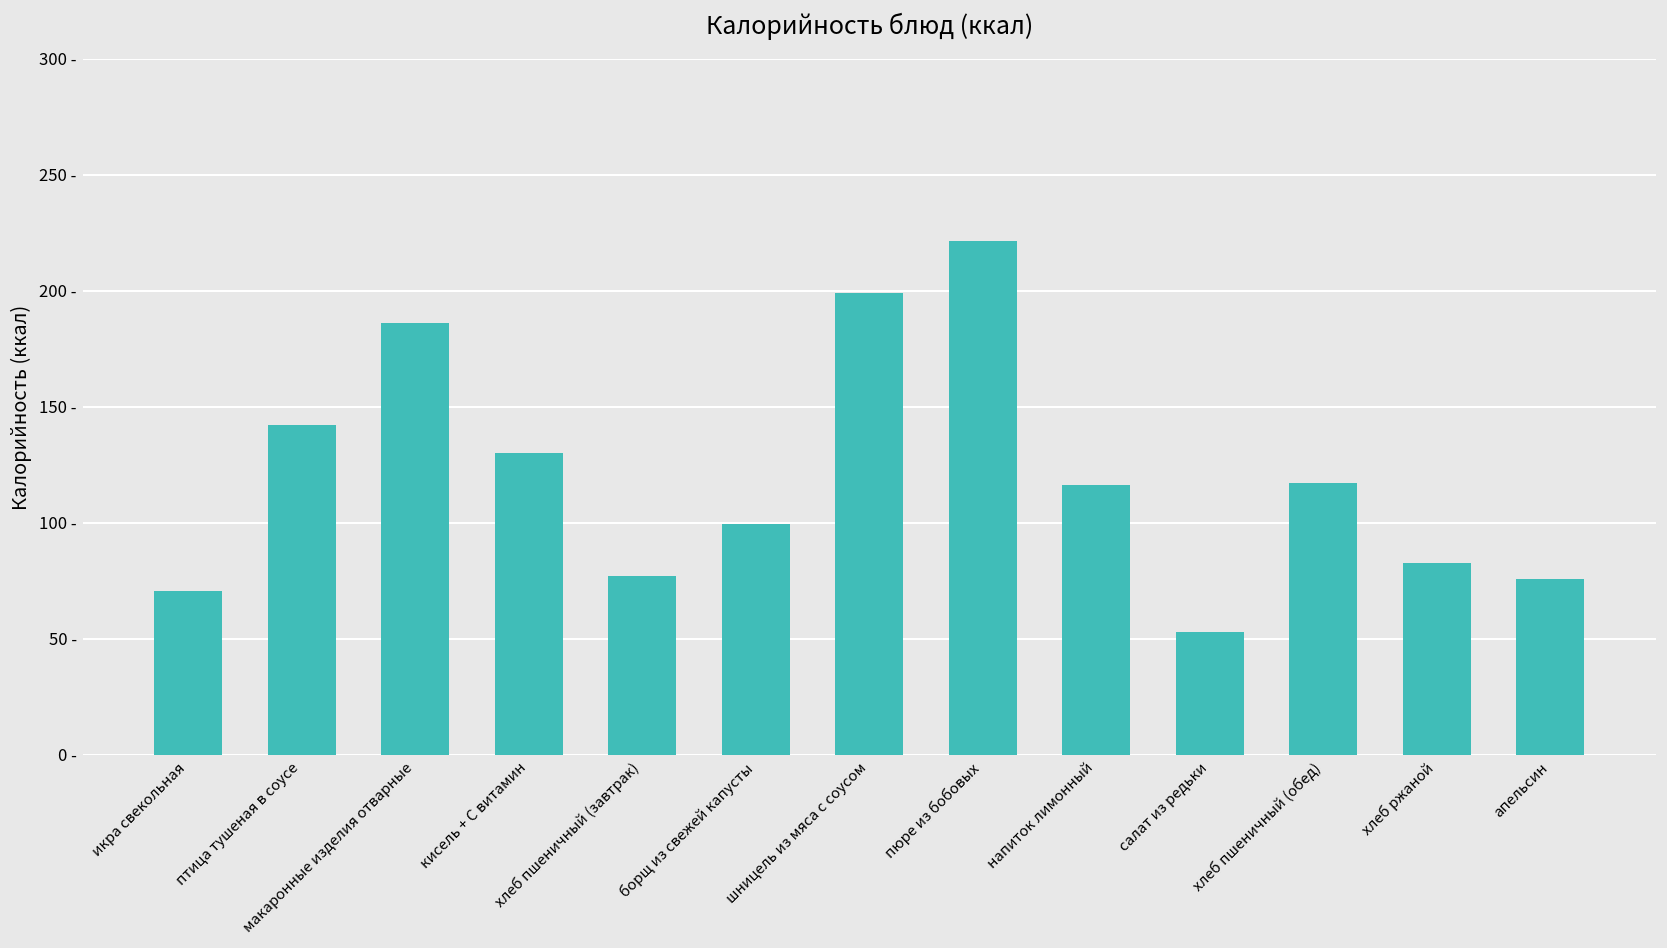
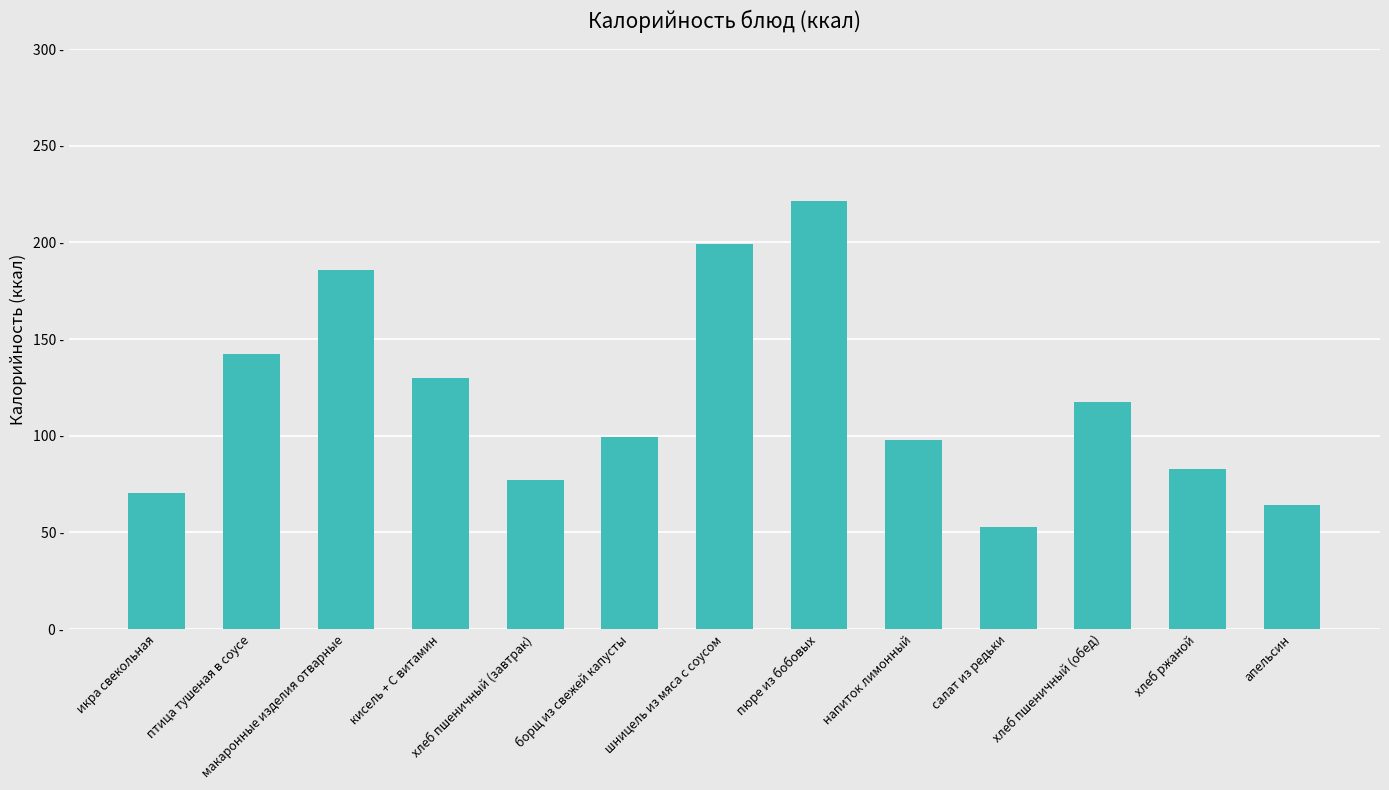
напиток лимонный: 116 - -> 98 -
апельсин: 76 - -> 64 -
